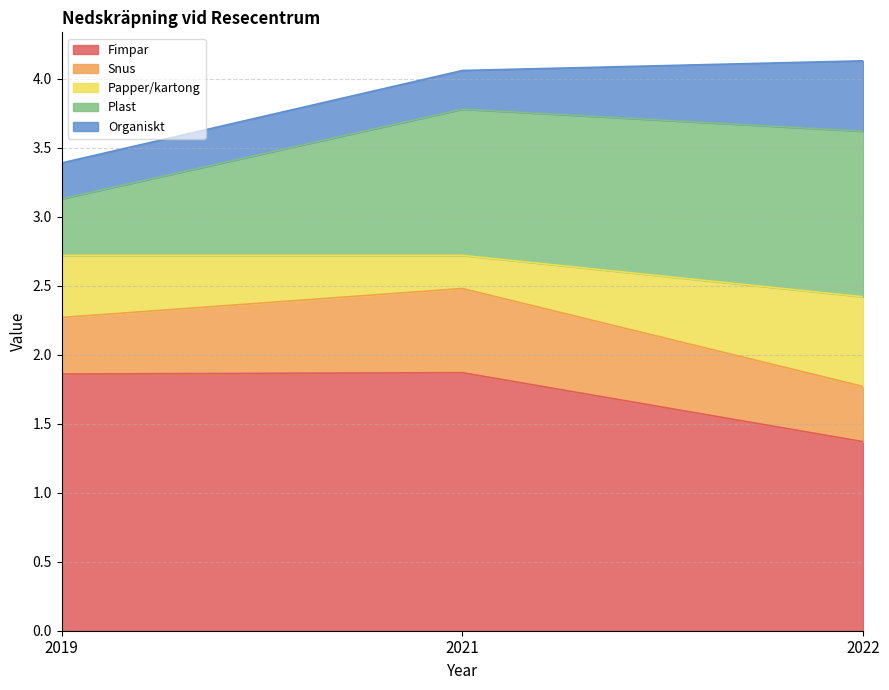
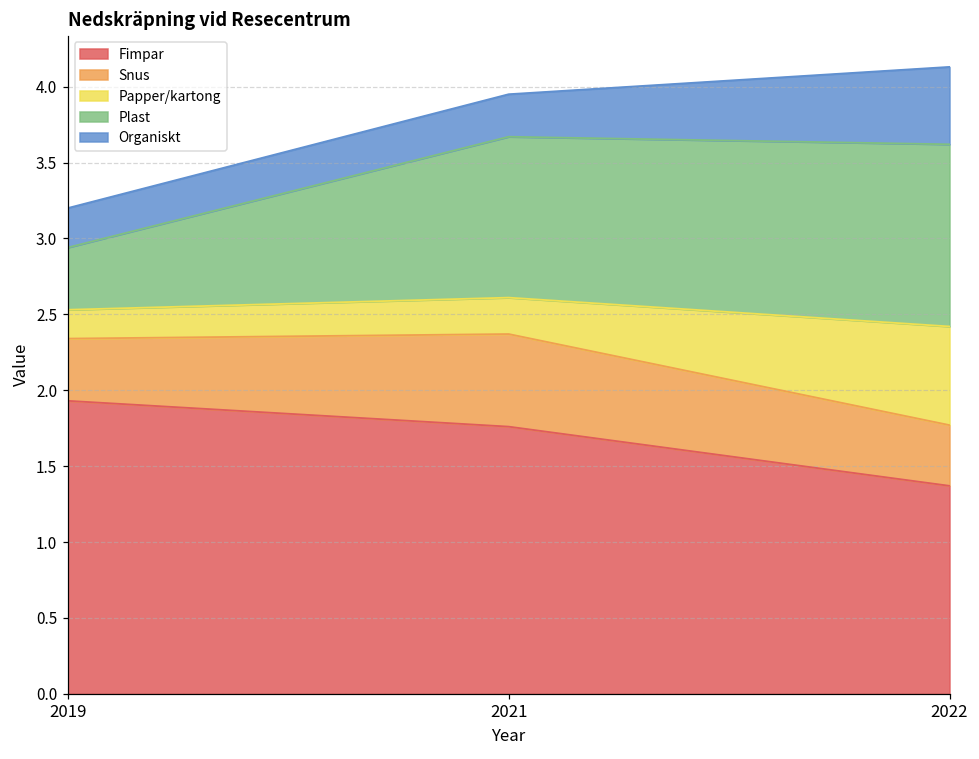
Fimpar, 2019: 1.86 -> 1.93
Papper/kartong, 2019: 0.45 -> 0.19
Fimpar, 2021: 1.87 -> 1.76
